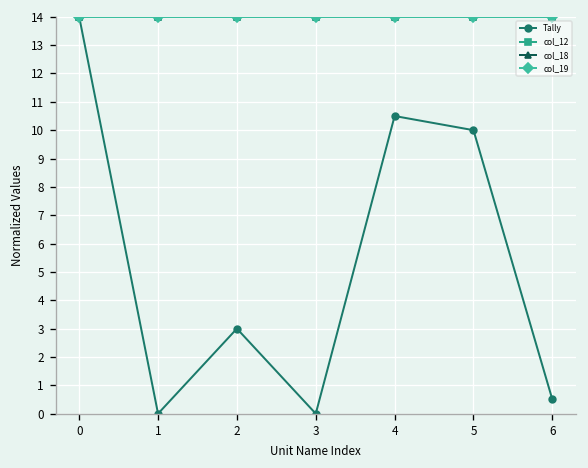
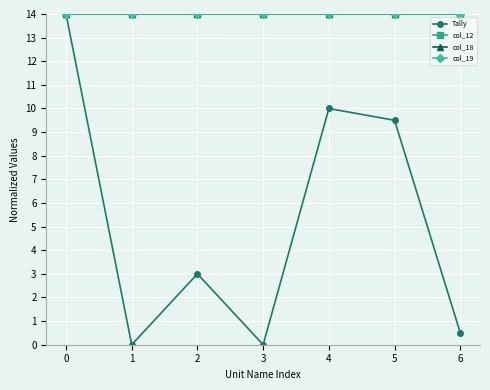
Tally, 4: 10.5 -> 10.0
Tally, 5: 10.0 -> 9.5
